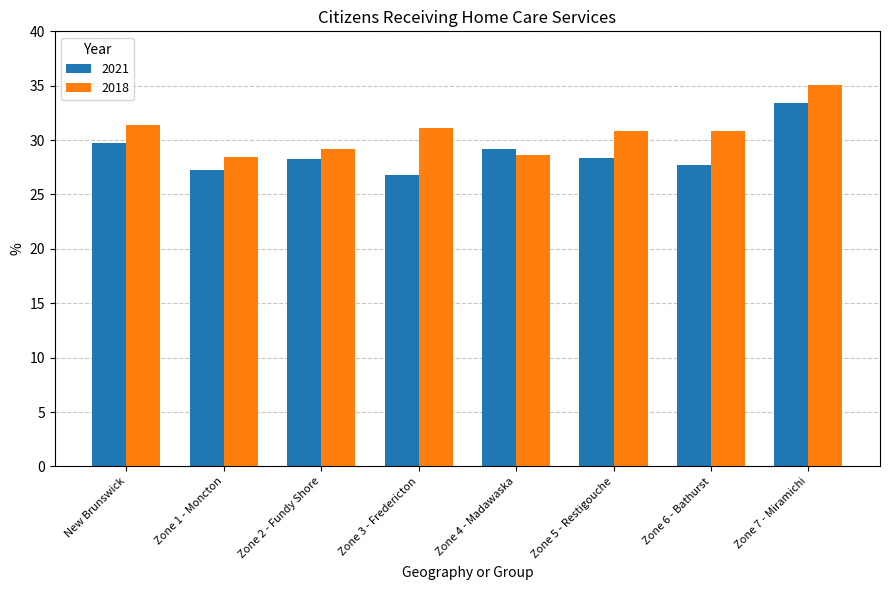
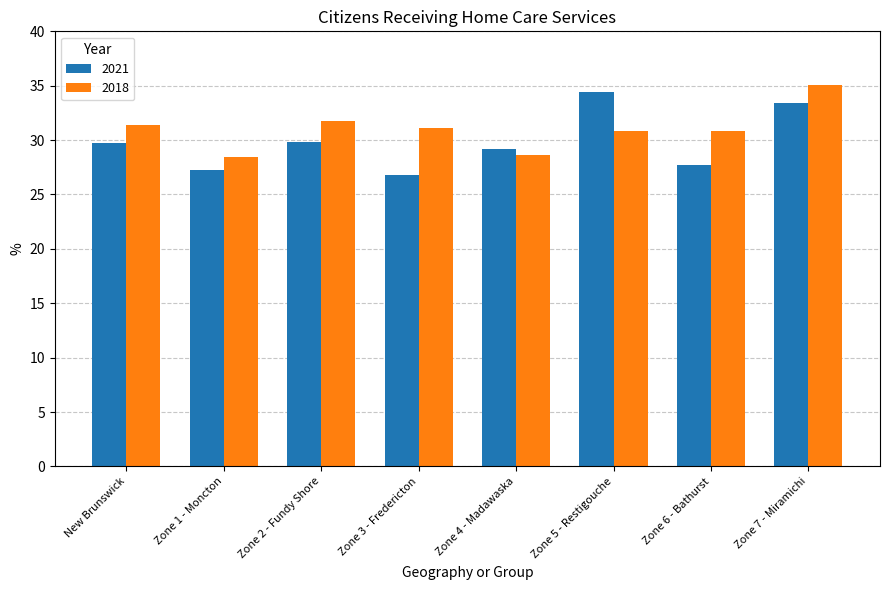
2021, Zone 2 - Fundy Shore: 28.3 -> 29.9
2018, Zone 2 - Fundy Shore: 29.2 -> 31.8
2021, Zone 5 - Restigouche: 28.3 -> 34.4
